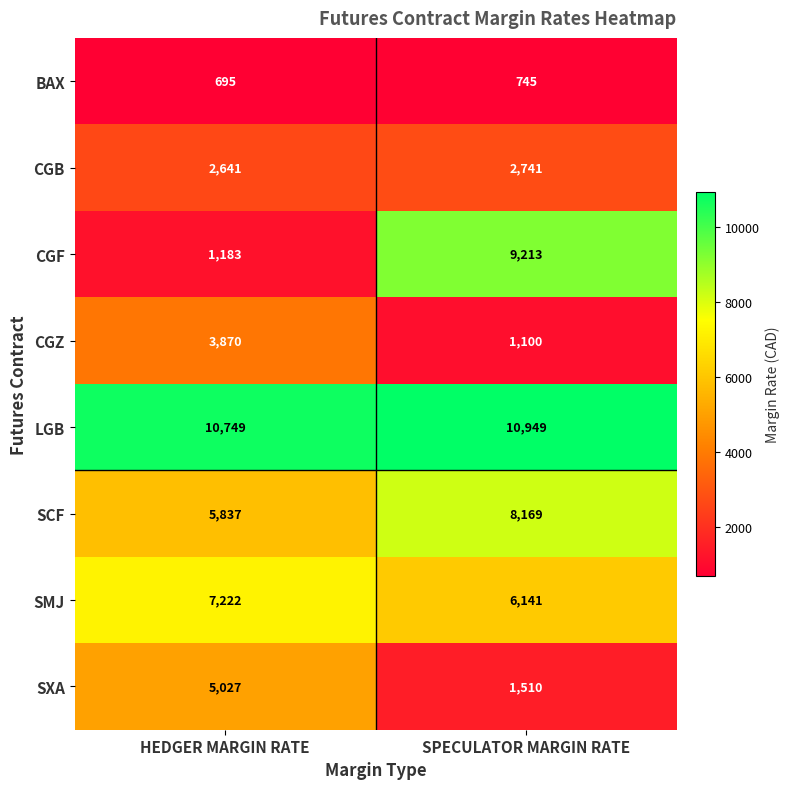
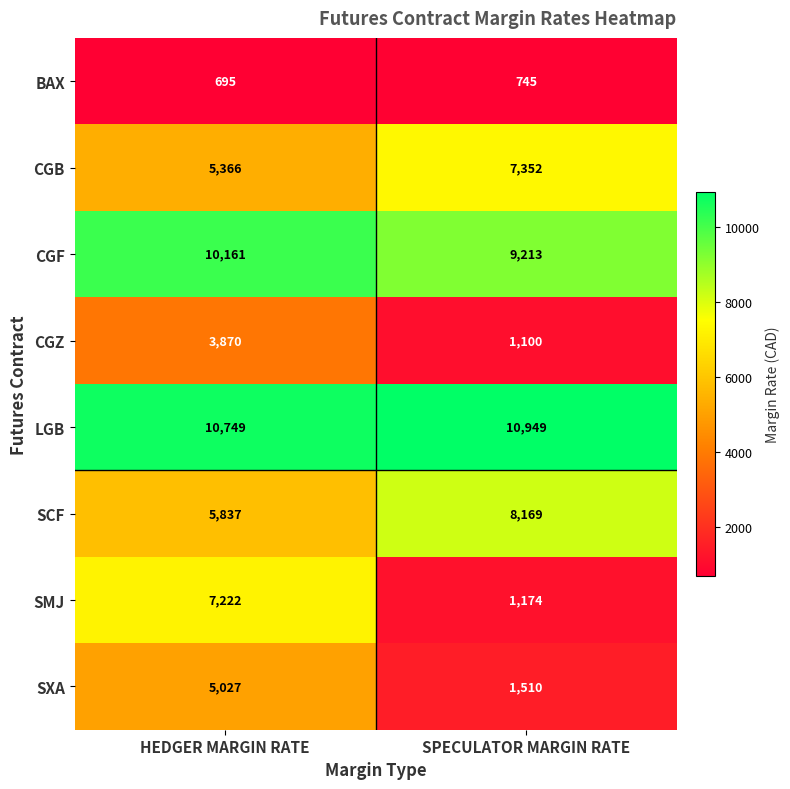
CGB, HEDGER MARGIN RATE: 2,641 -> 5,366
CGB, SPECULATOR MARGIN RATE: 2,741 -> 7,352
CGF, HEDGER MARGIN RATE: 1,183 -> 10,161
SMJ, SPECULATOR MARGIN RATE: 6,141 -> 1,174
